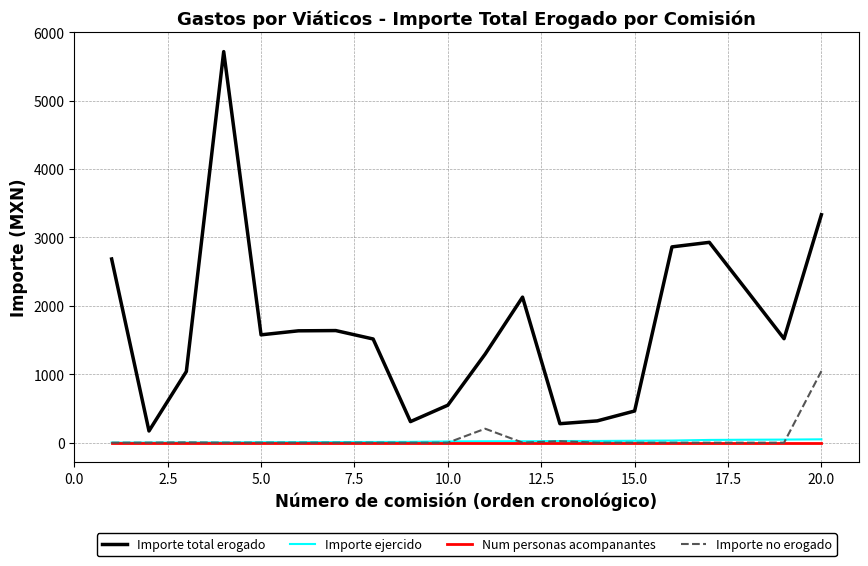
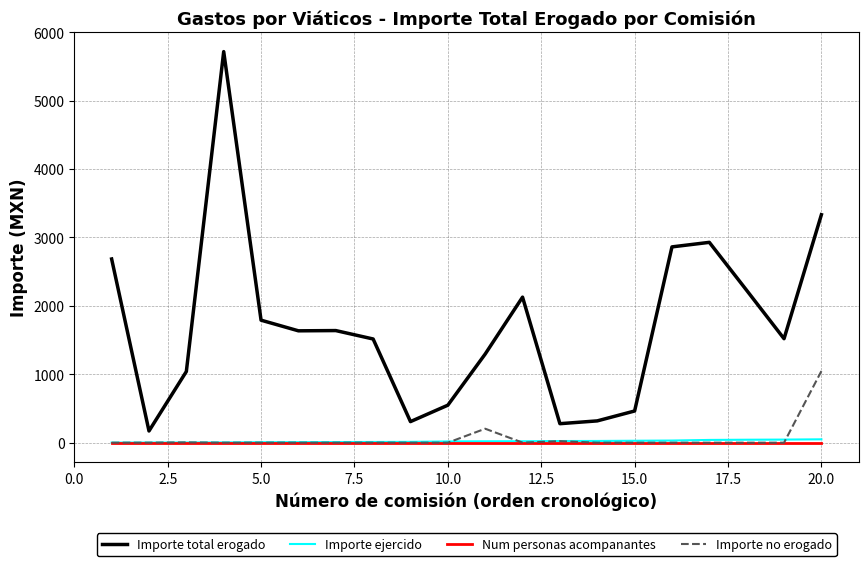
Importe total erogado, 5.0: 1600 -> 1800
